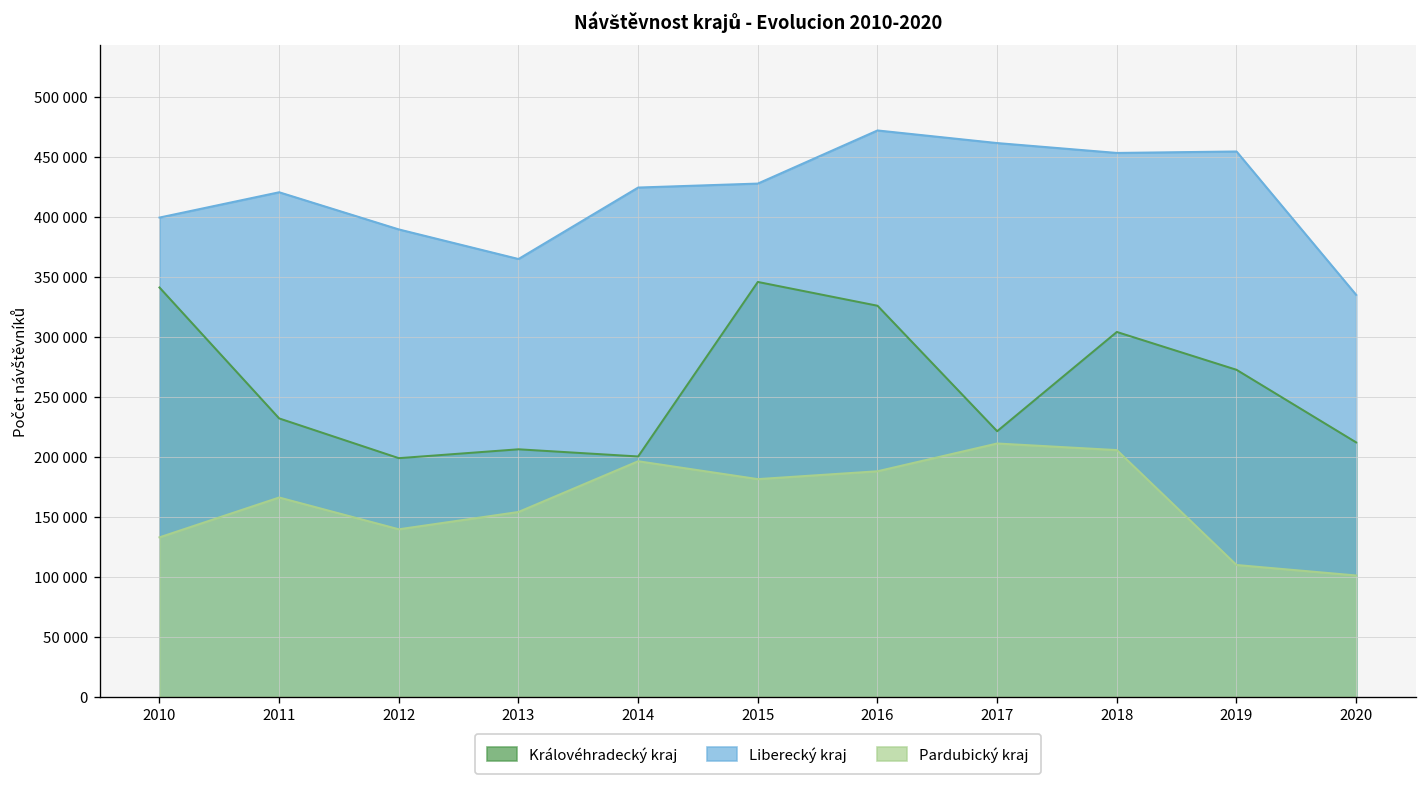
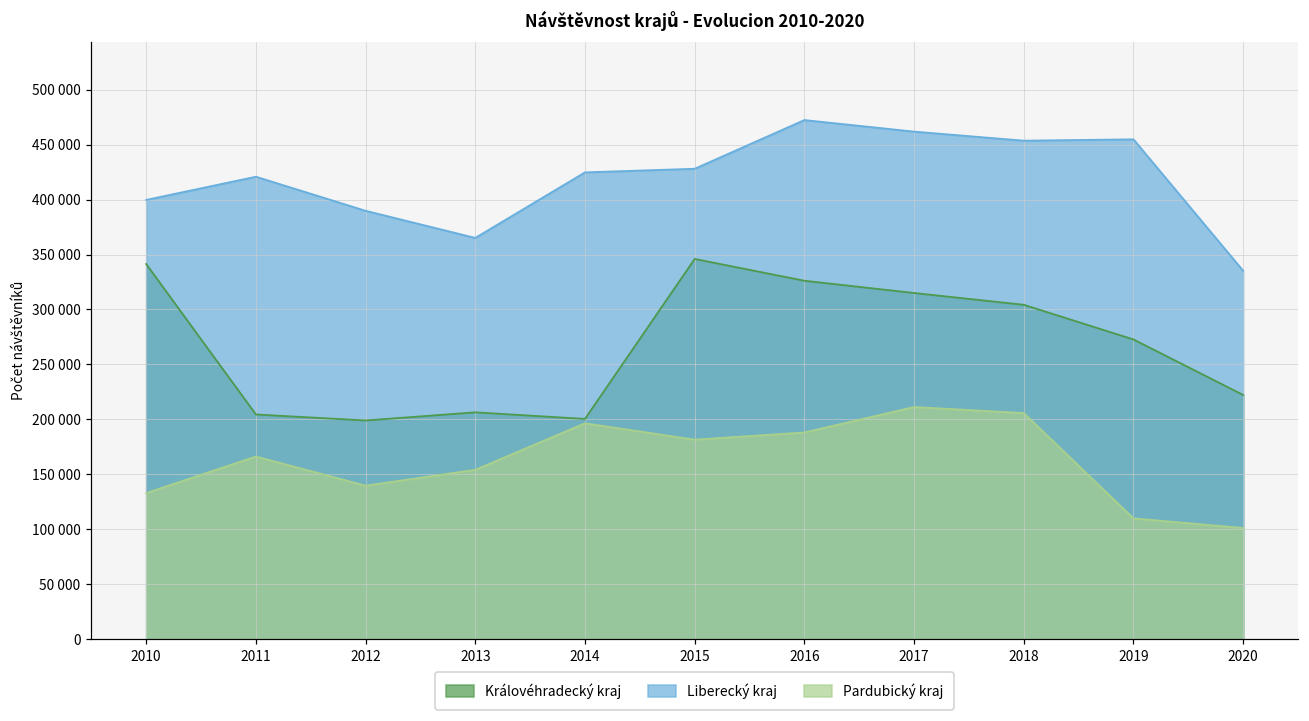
Královéhradecký kraj, 2011: 230000 -> 200000
Královéhradecký kraj, 2017: 220000 -> 310000
Královéhradecký kraj, 2020: 210000 -> 220000
